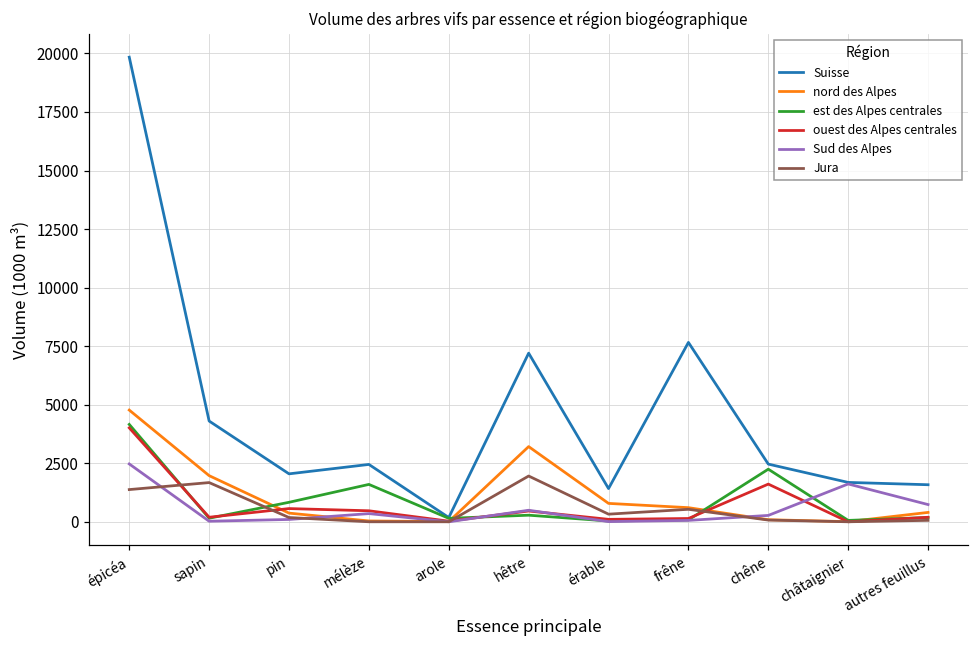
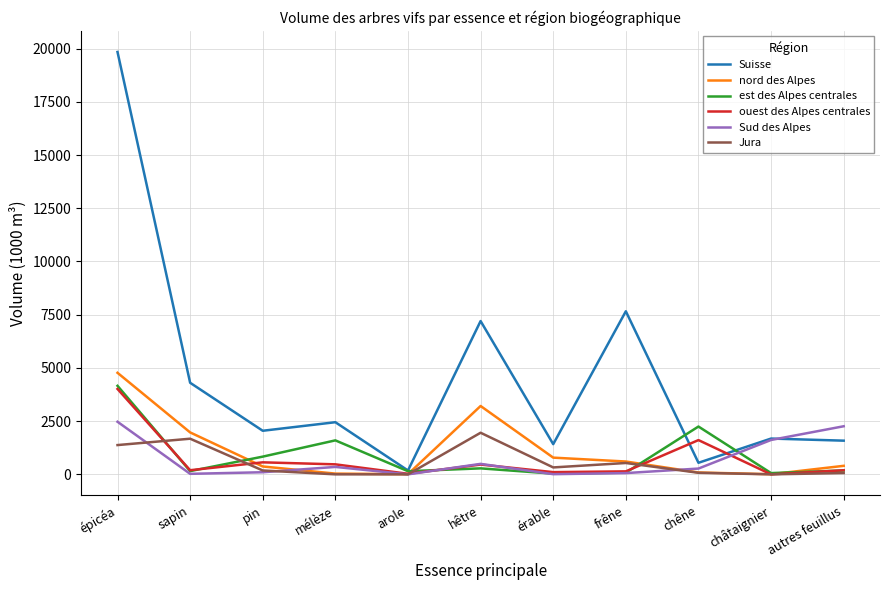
Suisse, chêne: 2500 -> 500
Sud des Alpes, autres feuillus: 700 -> 2300
